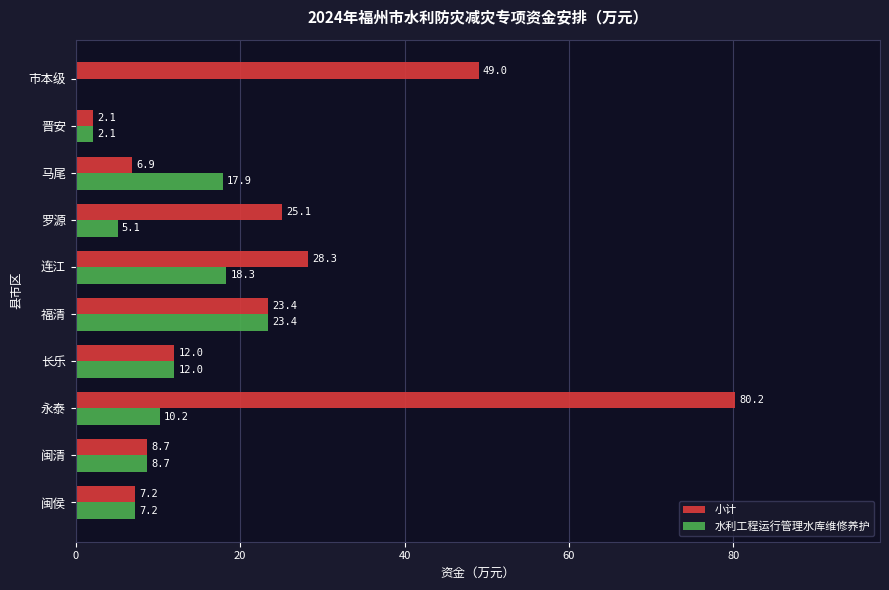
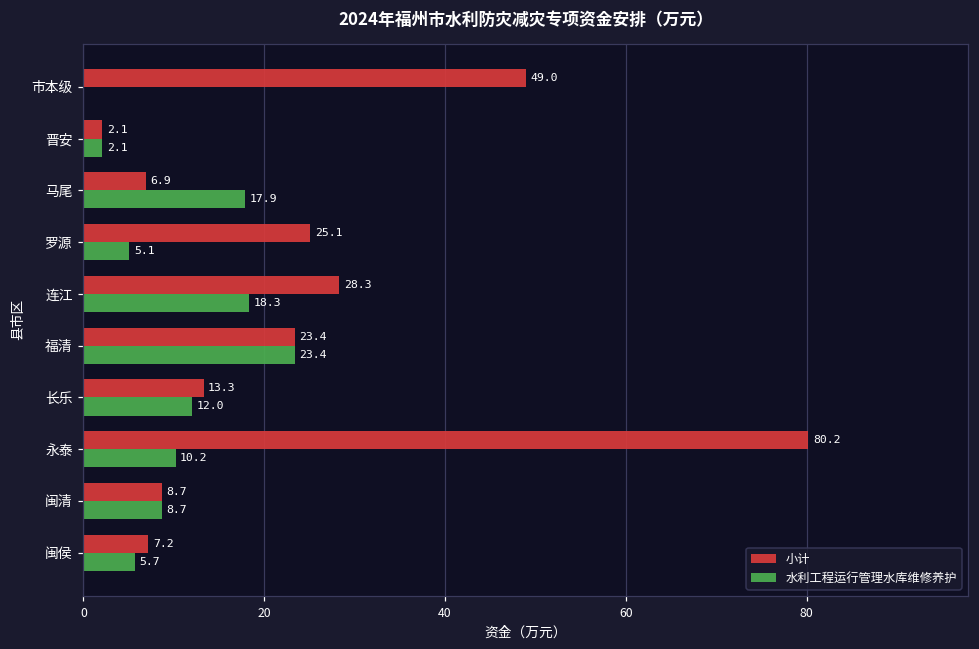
小计, 长乐: 12.0 -> 13.3
水利工程运行管理水库维修养护, 闽侯: 7.2 -> 5.7
